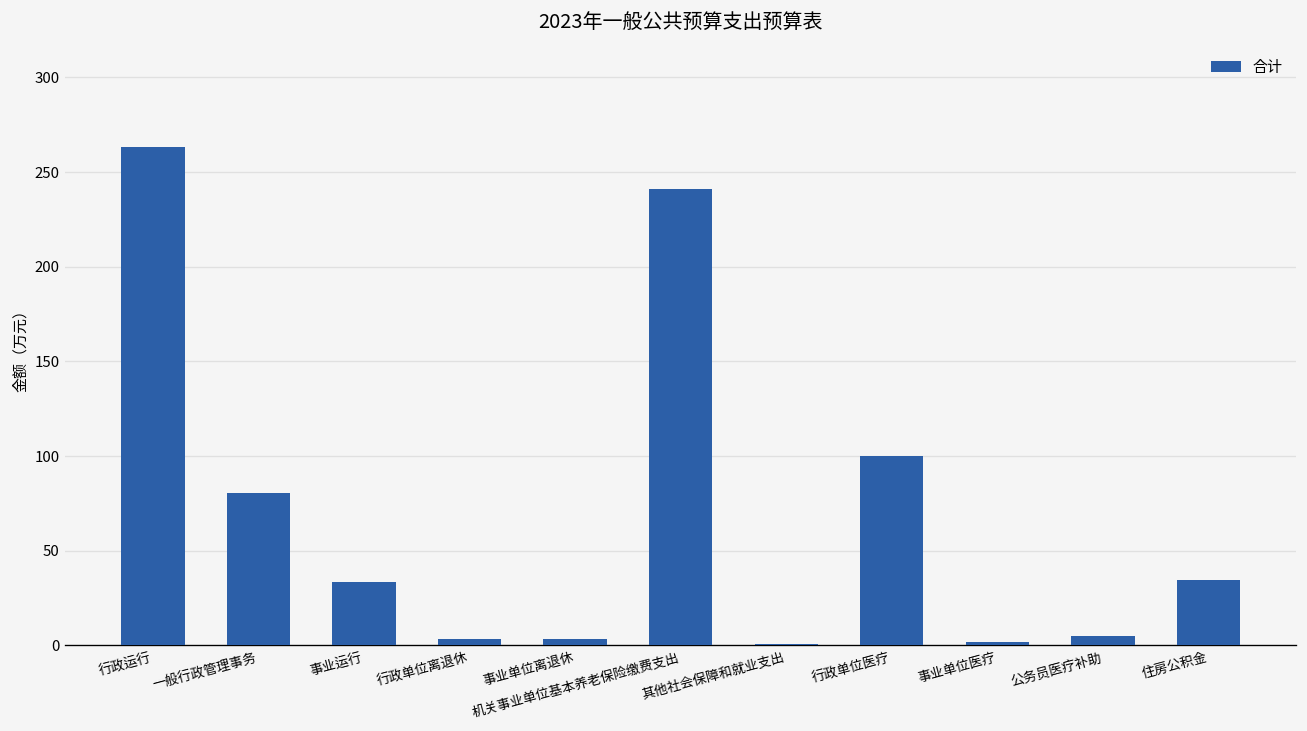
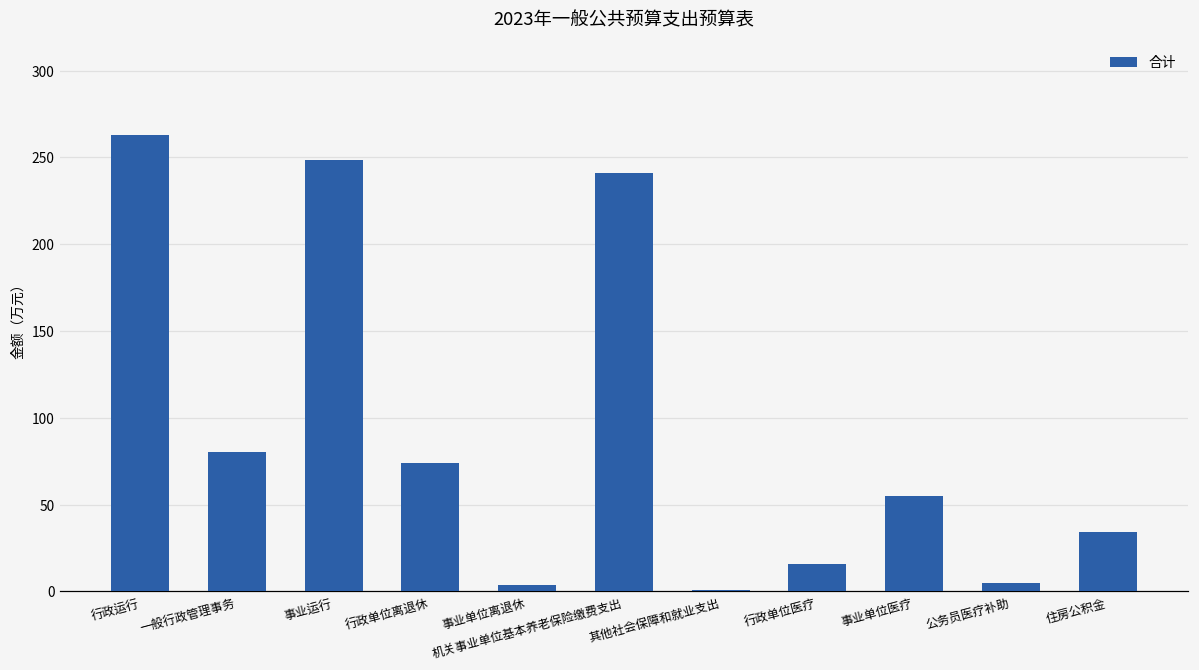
事业运行: 33 -> 249
行政单位离退休: 4 -> 74
行政单位医疗: 100 -> 16
事业单位医疗: 2 -> 55
